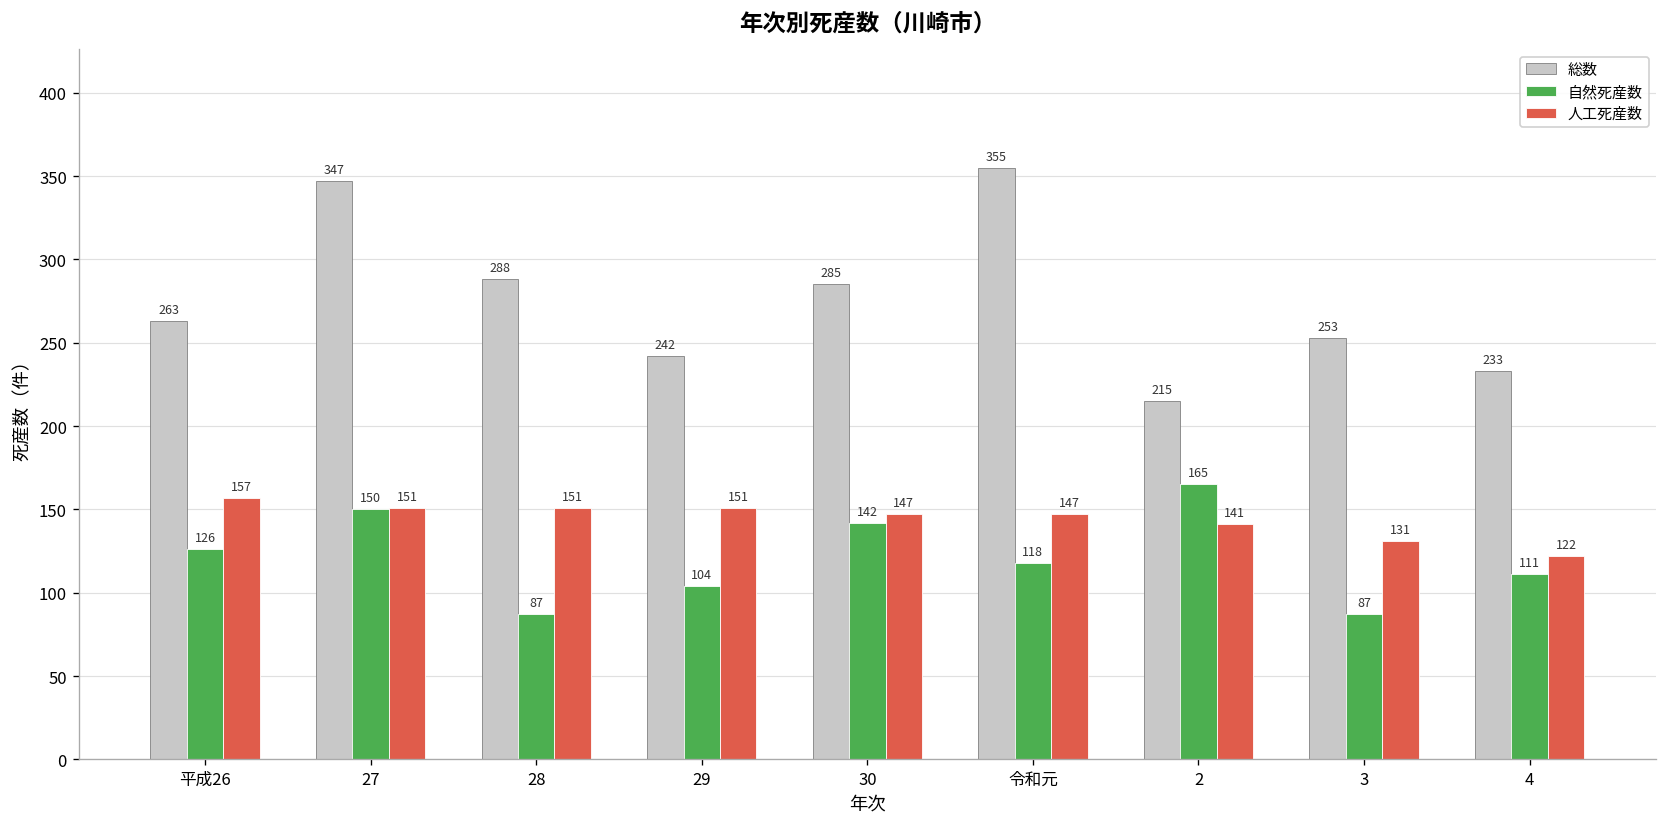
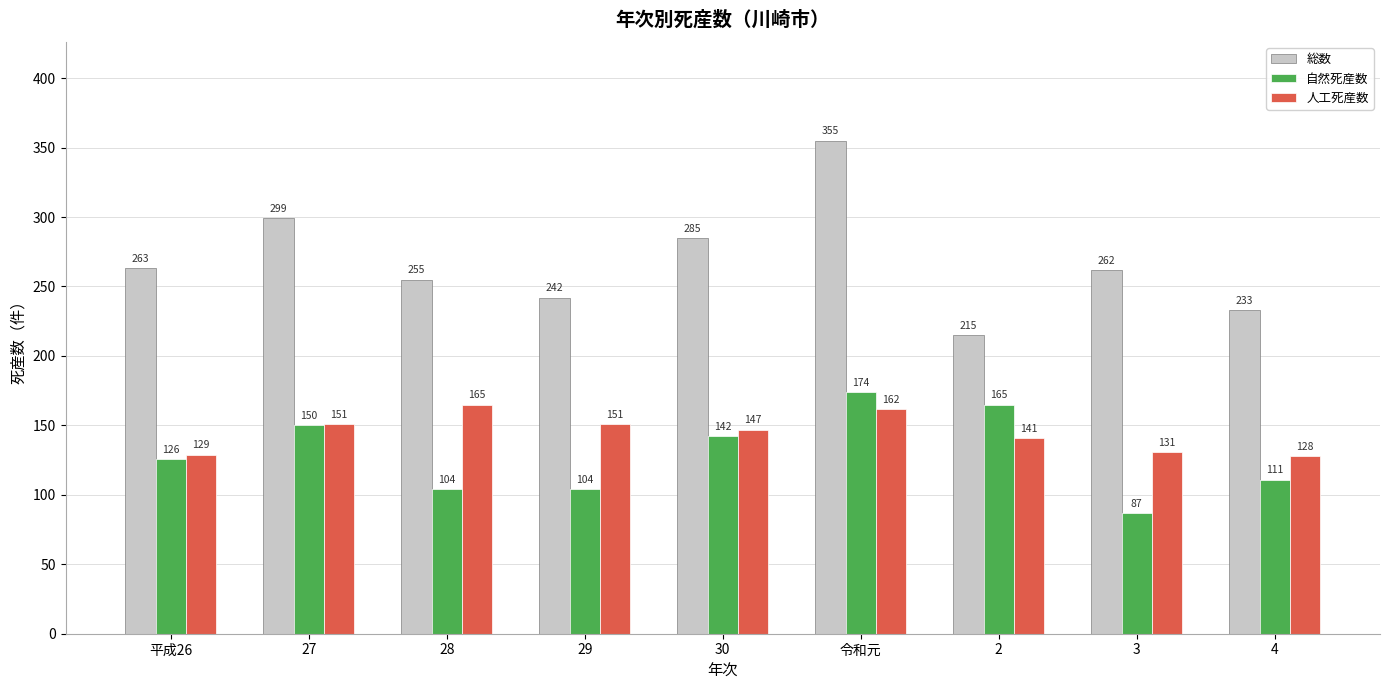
人工死産数, 平成26: 157 -> 129
総数, 27: 347 -> 299
総数, 28: 288 -> 255
自然死産数, 28: 87 -> 104
人工死産数, 28: 151 -> 165
自然死産数, 令和元: 118 -> 174
人工死産数, 令和元: 147 -> 162
総数, 3: 253 -> 262
人工死産数, 4: 122 -> 128
